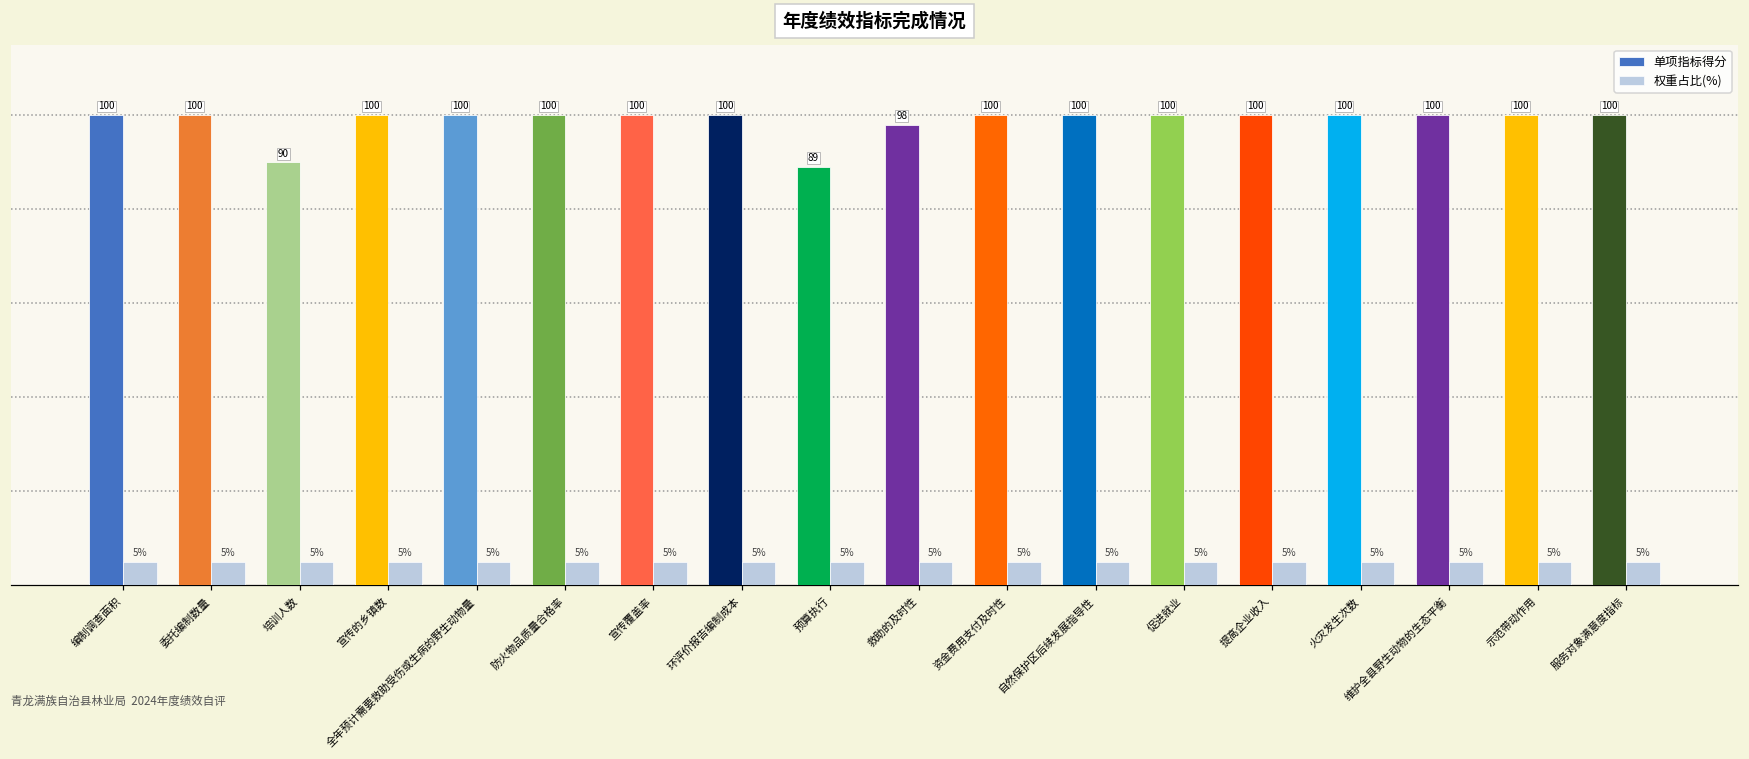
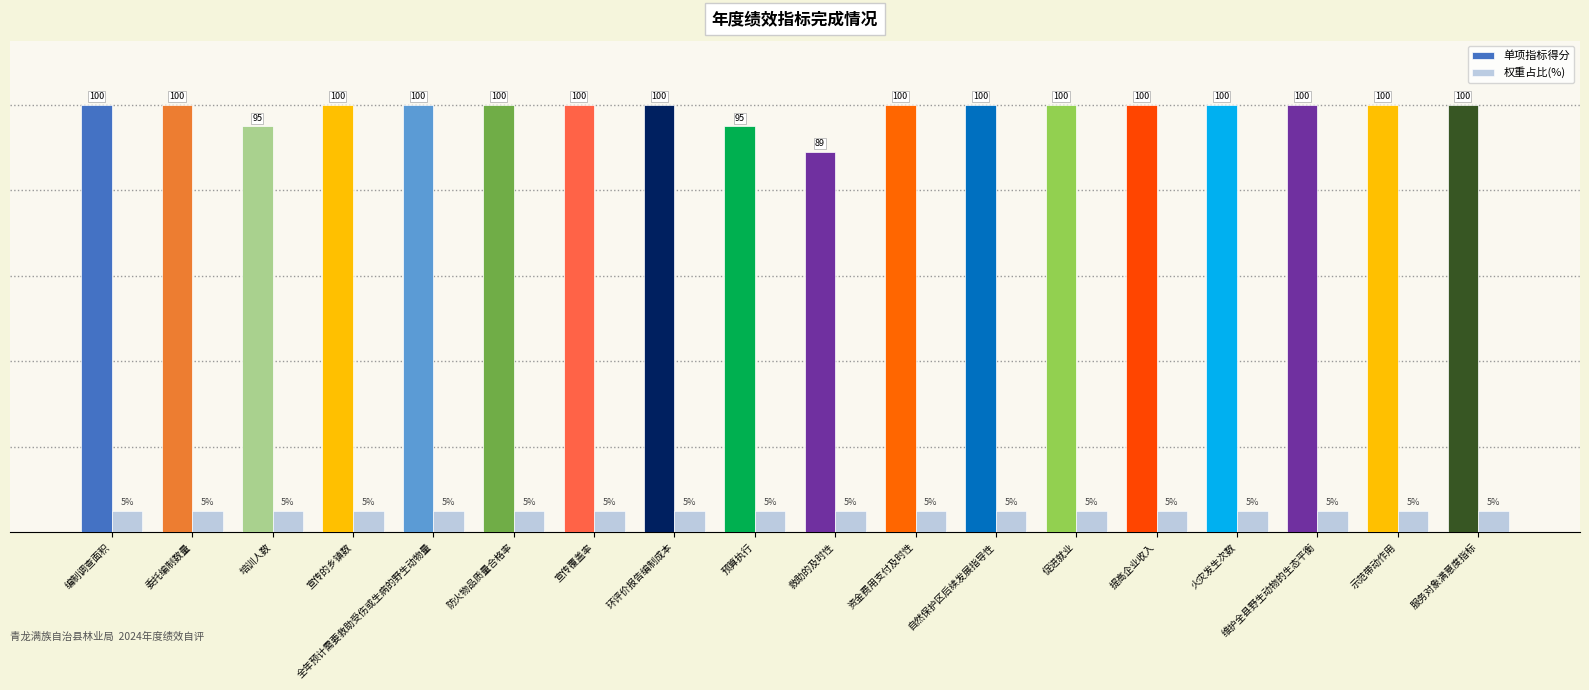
单项指标得分, 培训人数: 90 -> 95
单项指标得分, 预算执行: 89 -> 95
单项指标得分, 救助的及时性: 98 -> 89
